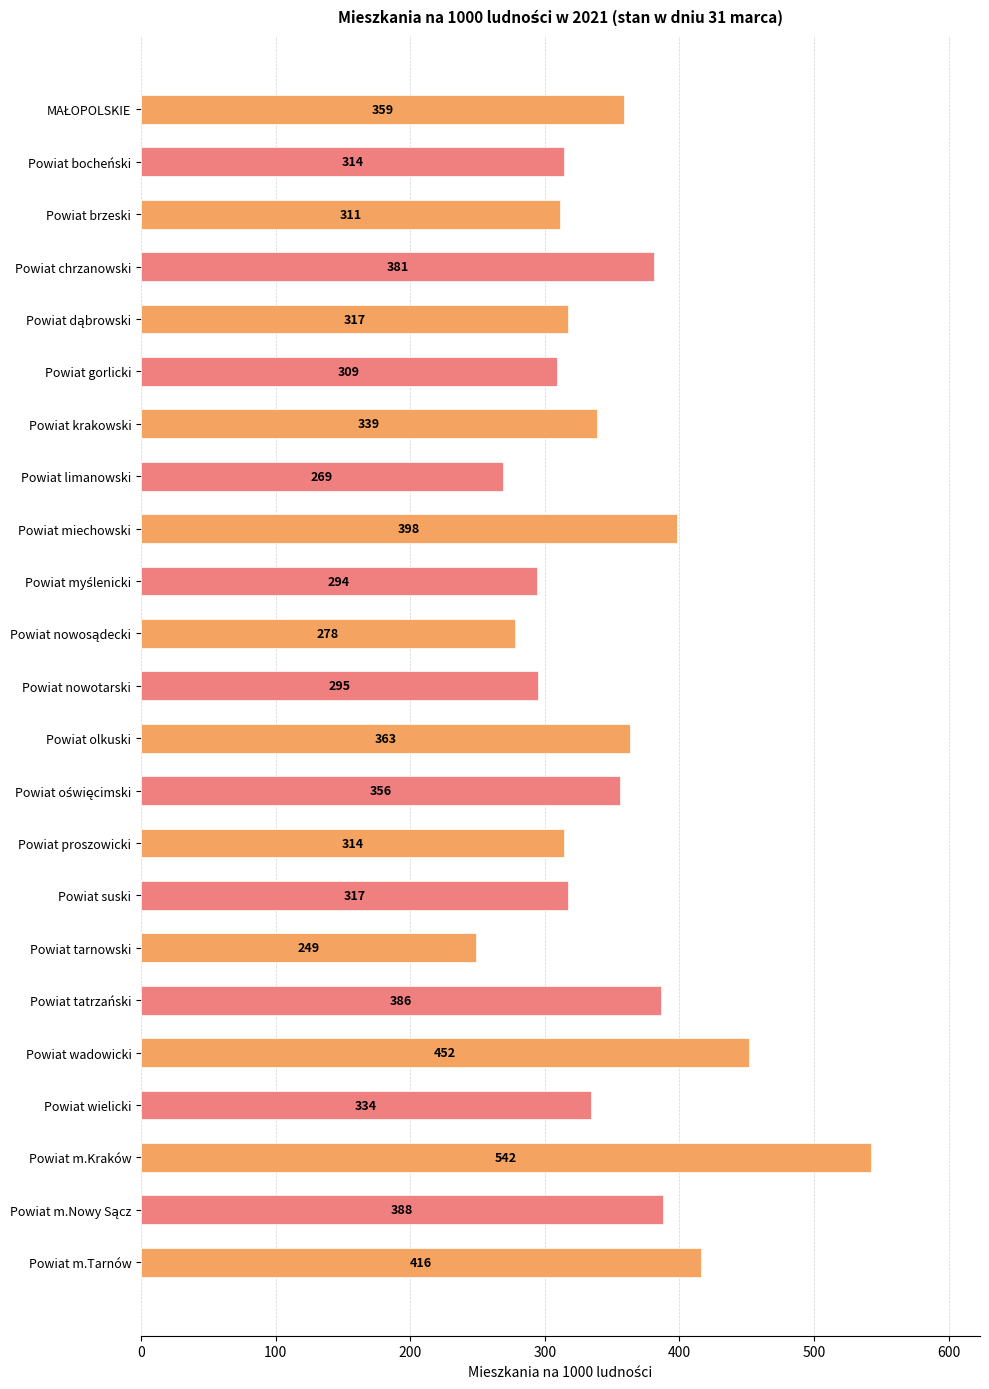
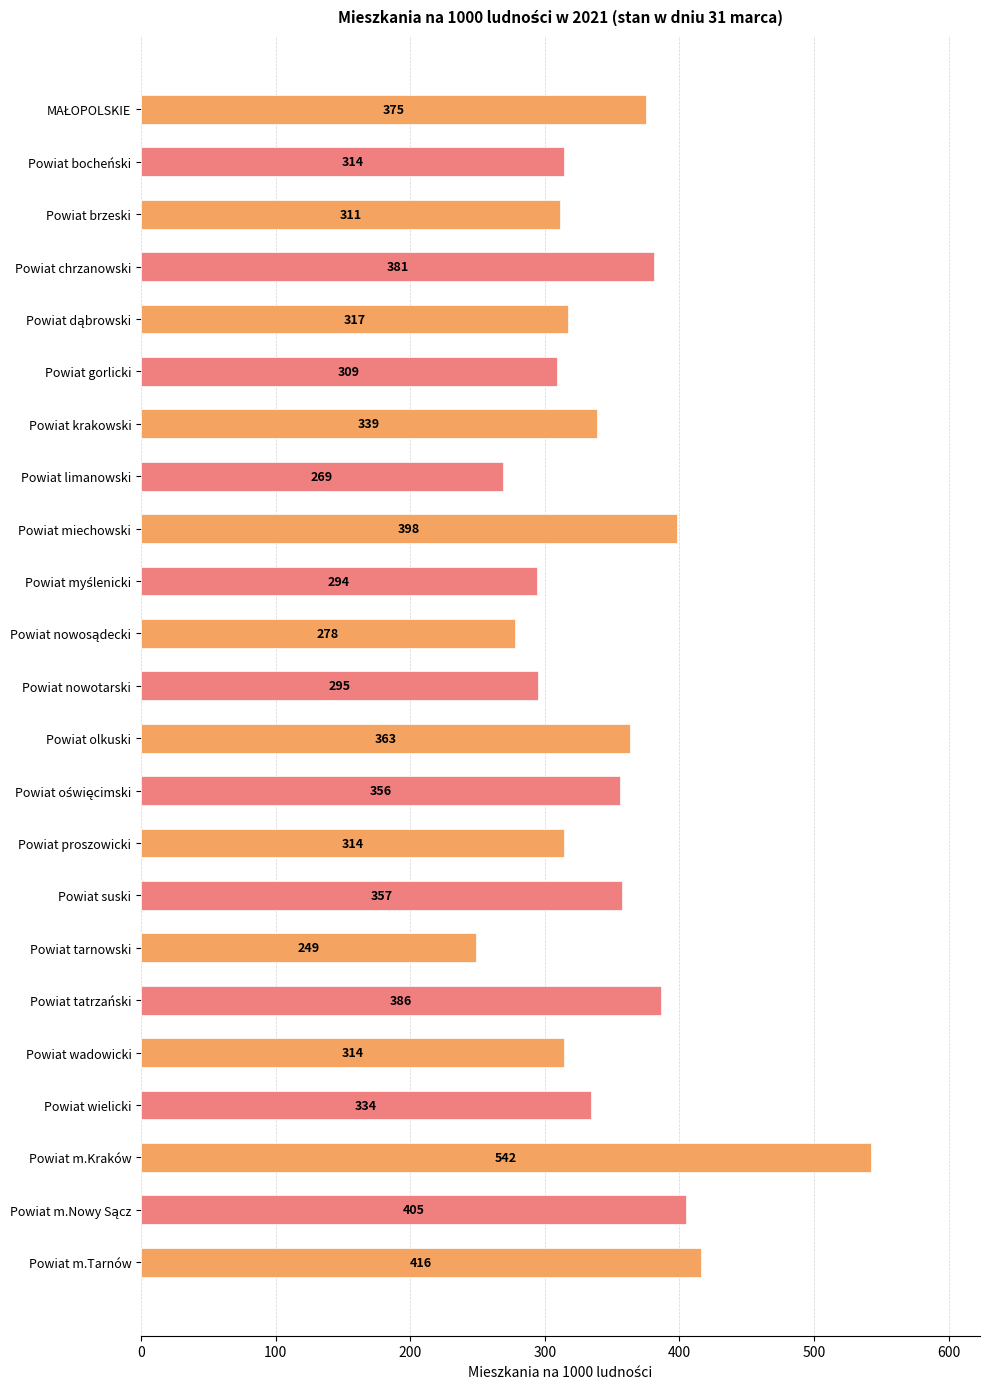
MAŁOPOLSKIE: 359 -> 375
Powiat suski: 317 -> 357
Powiat wadowicki: 452 -> 314
Powiat m.Nowy Sącz: 388 -> 405
